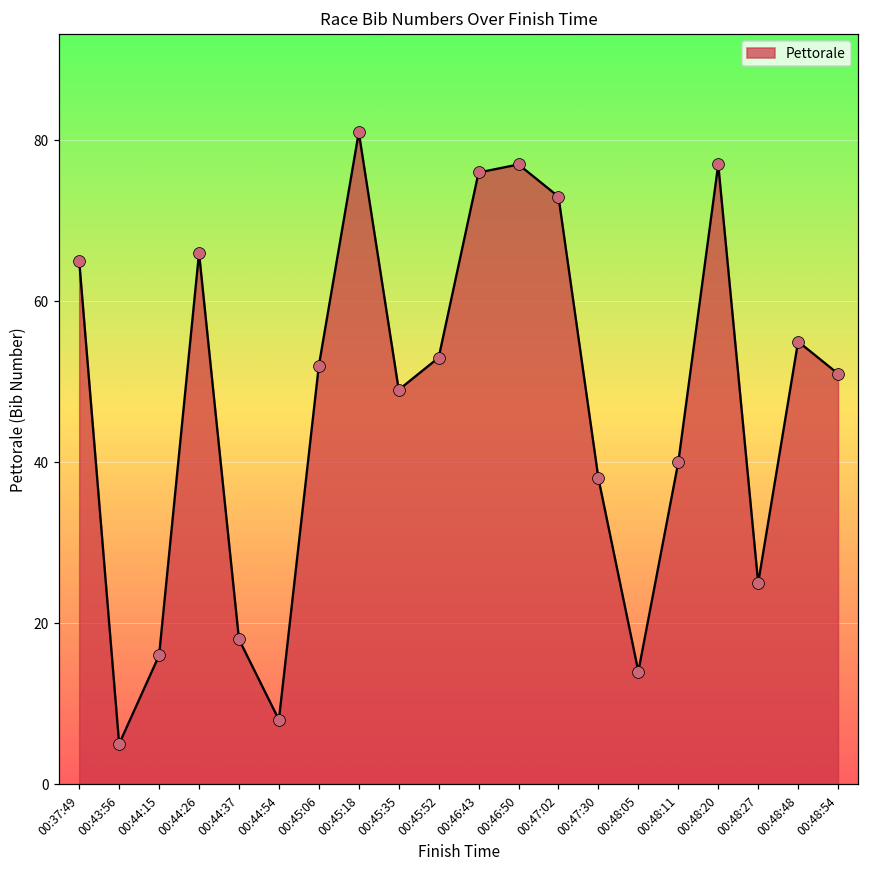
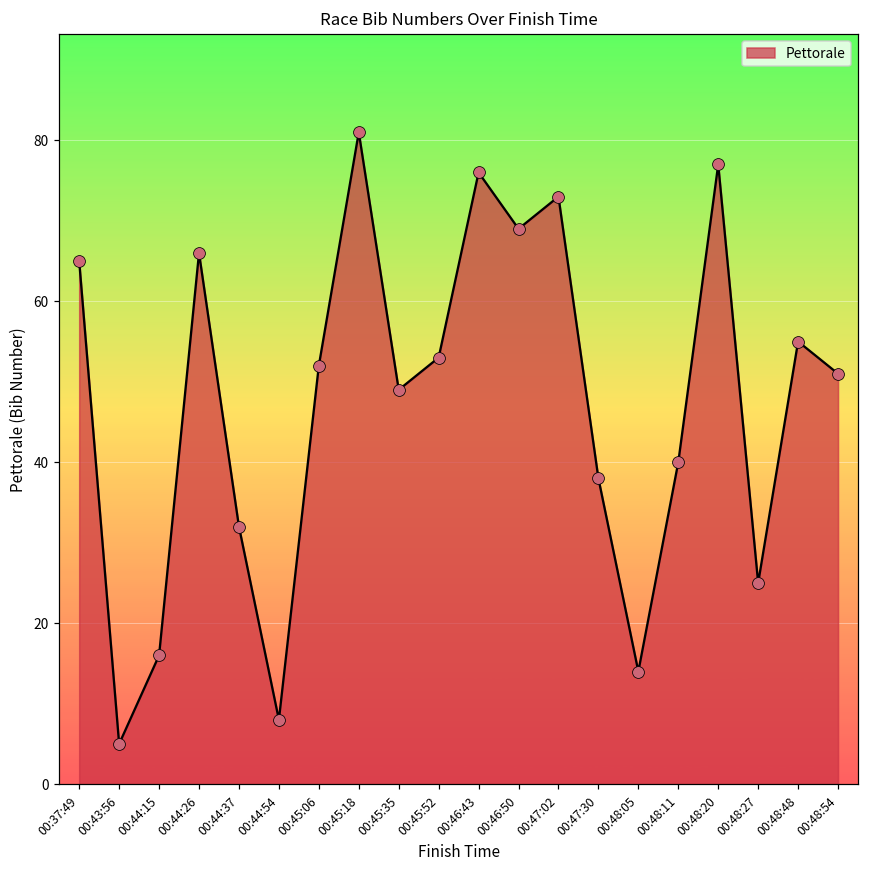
00:44:37: 18 -> 32
00:46:50: 77 -> 69
